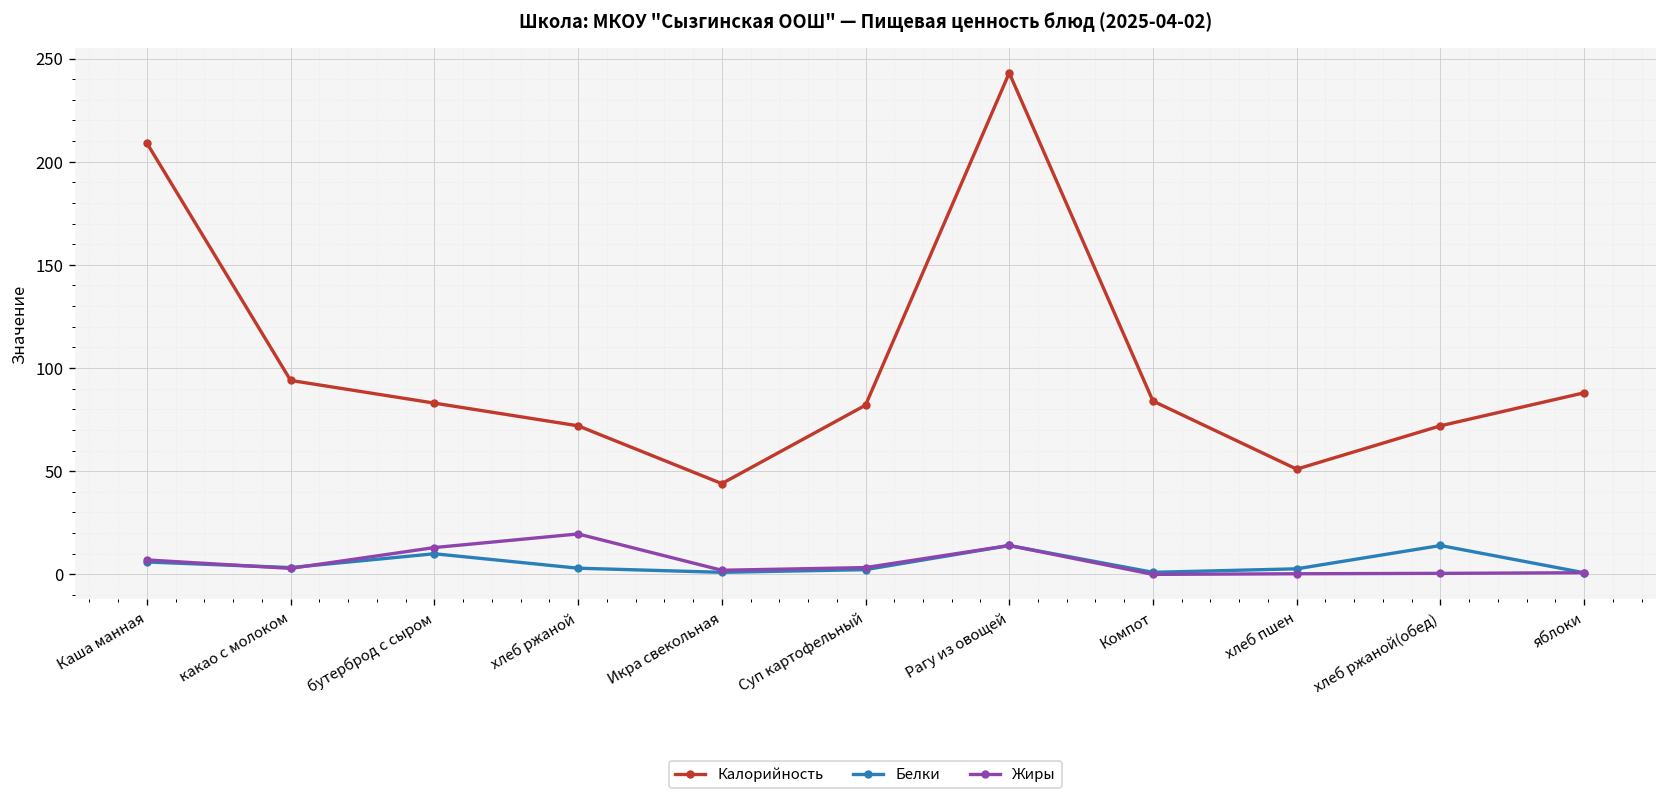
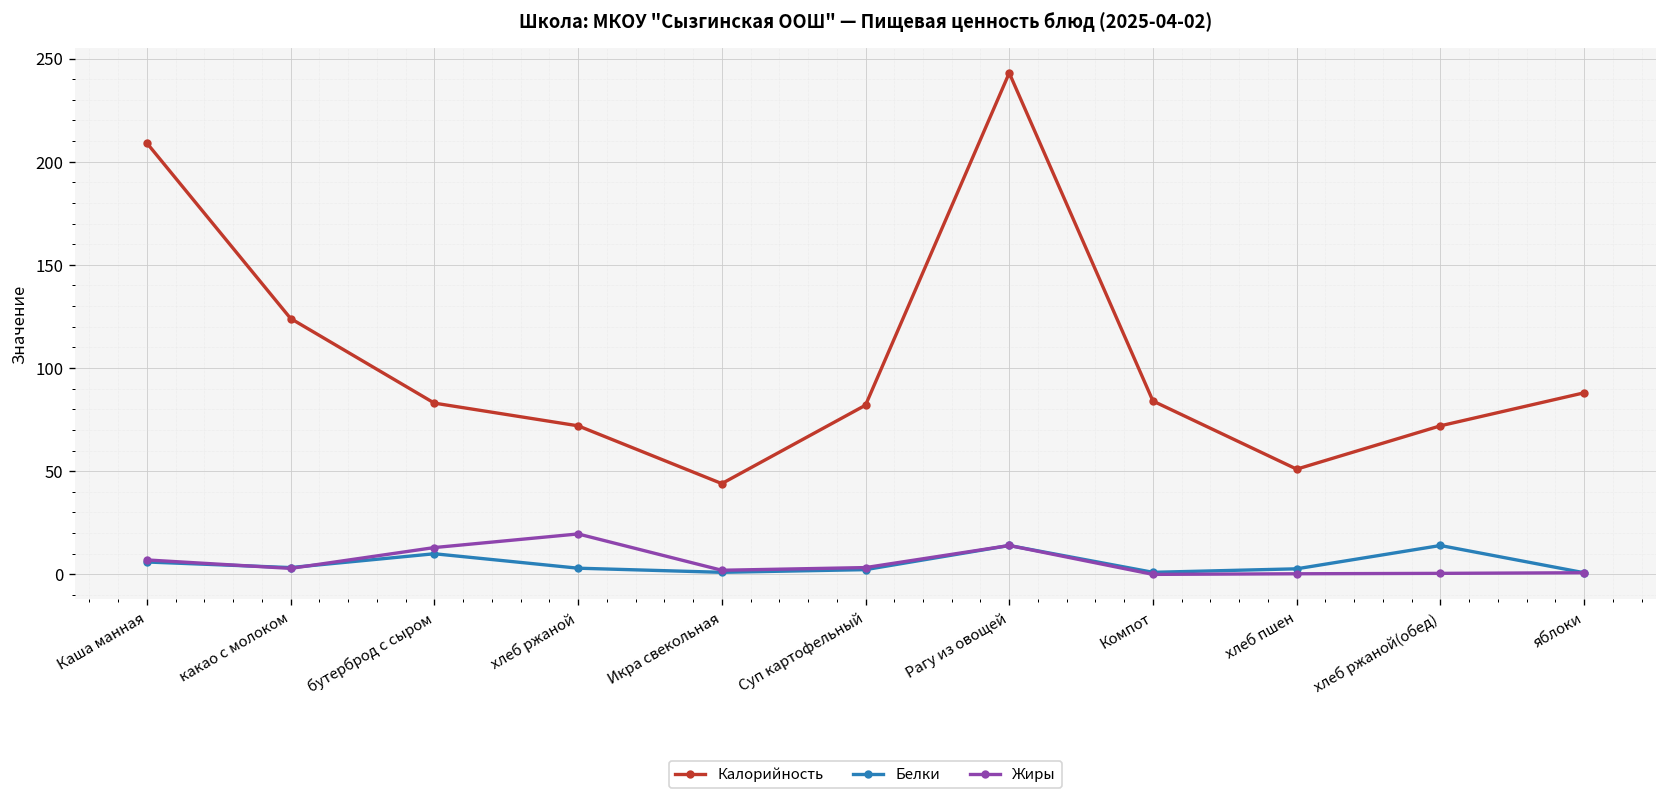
Калорийность, какао с молоком: 94 -> 124
